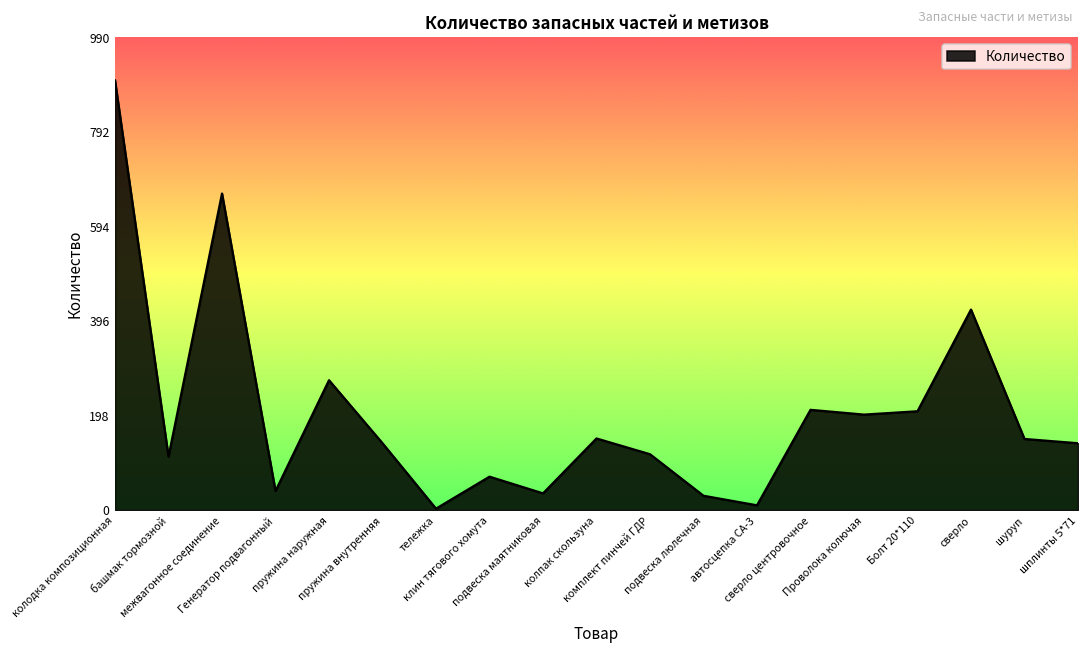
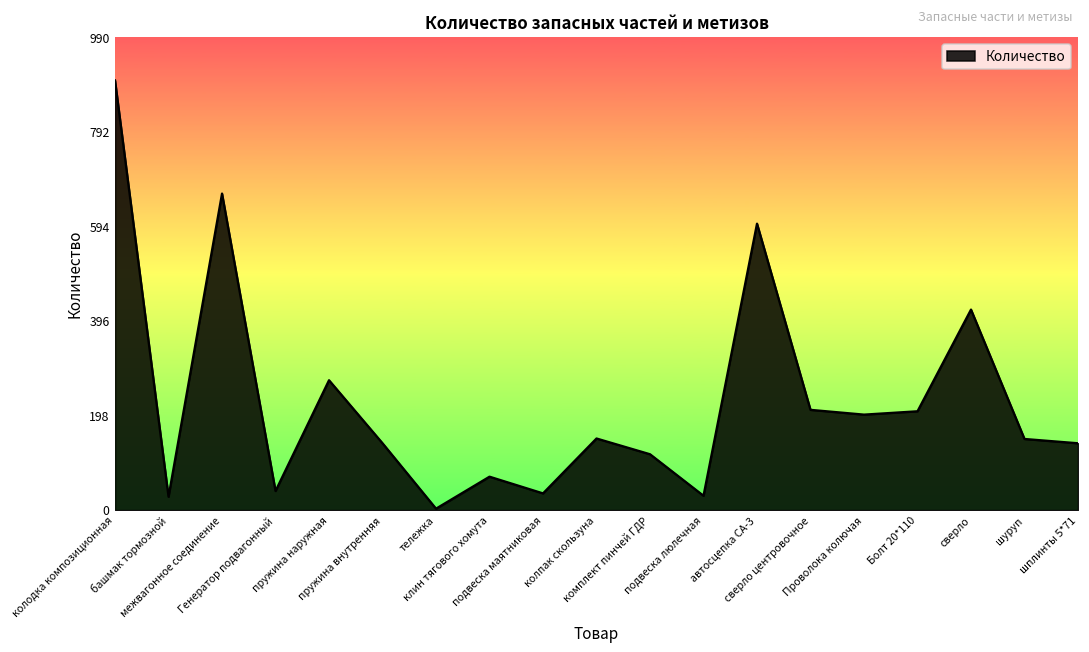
башмак тормозной: 110 -> 30
автосцепка СА-3: 10 -> 600
